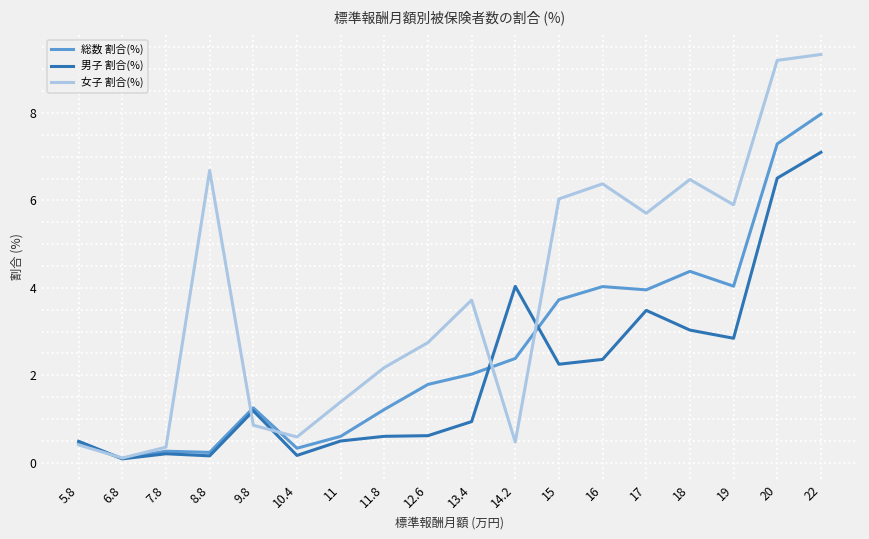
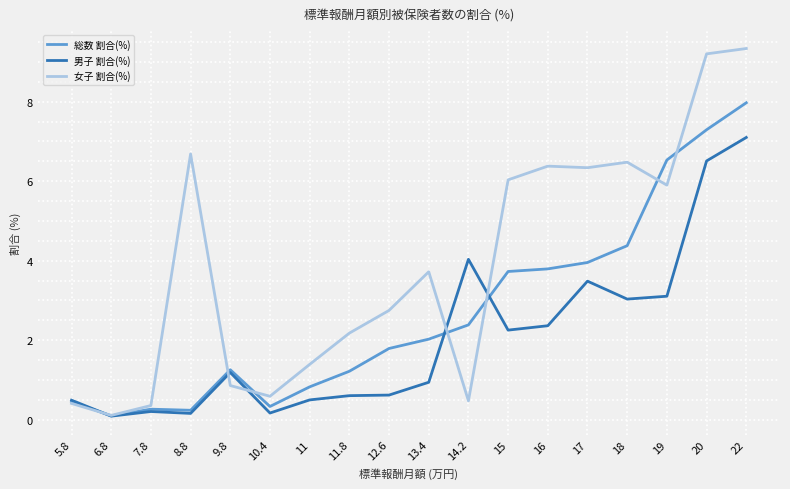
総数 割合(%), 11: 0.6 -> 0.8
総数 割合(%), 16: 4.0 -> 3.8
女子 割合(%), 17: 5.7 -> 6.3
総数 割合(%), 19: 4.0 -> 6.5
男子 割合(%), 19: 2.8 -> 3.1
